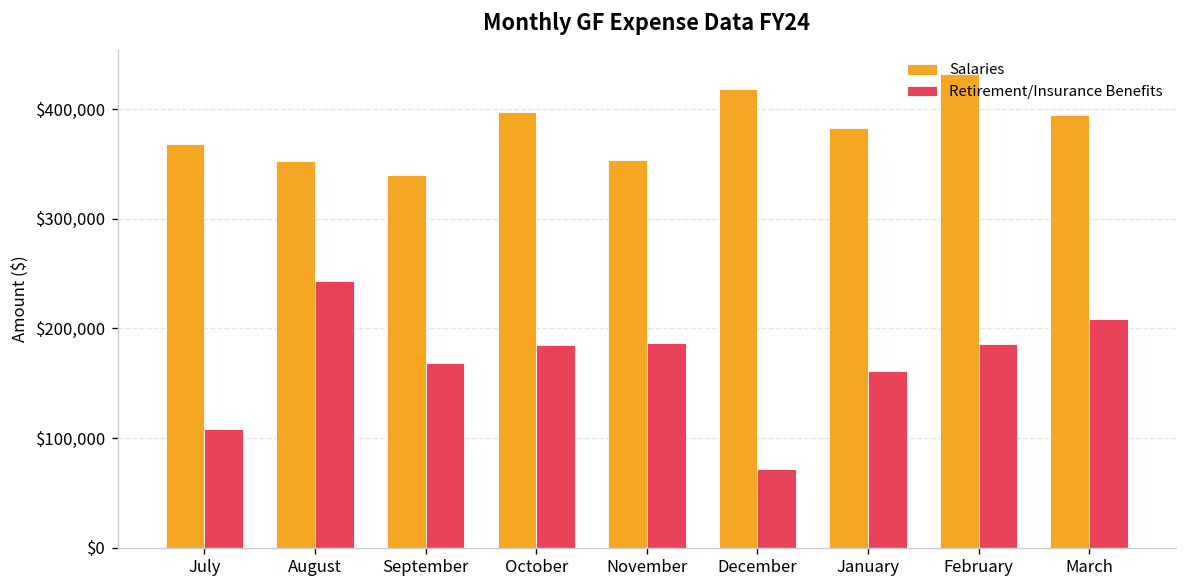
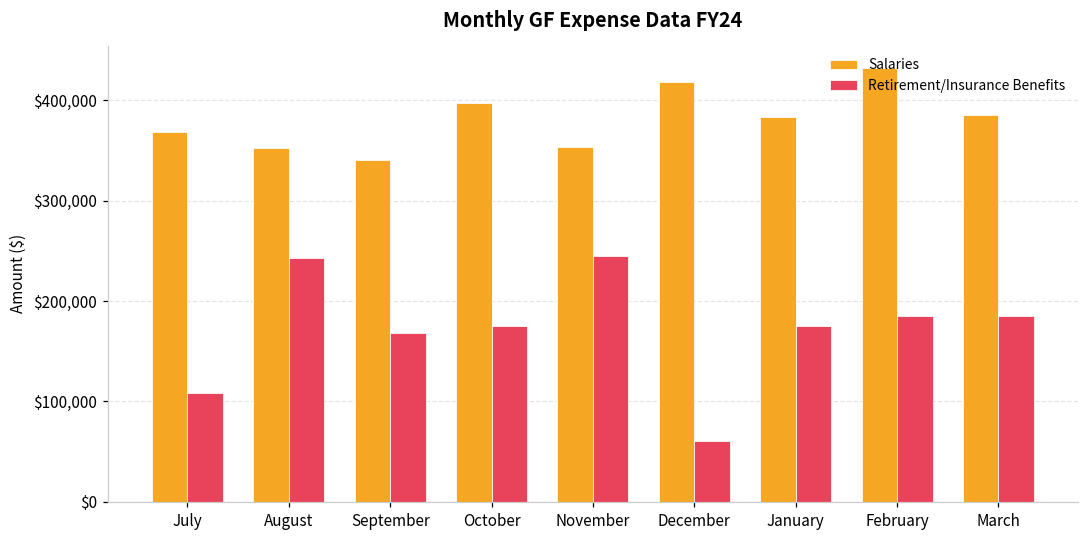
Retirement/Insurance Benefits, October: $185,000 -> $175,000
Retirement/Insurance Benefits, November: $190,000 -> $240,000
Retirement/Insurance Benefits, December: $70,000 -> $60,000
Retirement/Insurance Benefits, January: $160,000 -> $180,000
Salaries, March: $400,000 -> $380,000
Retirement/Insurance Benefits, March: $210,000 -> $190,000
